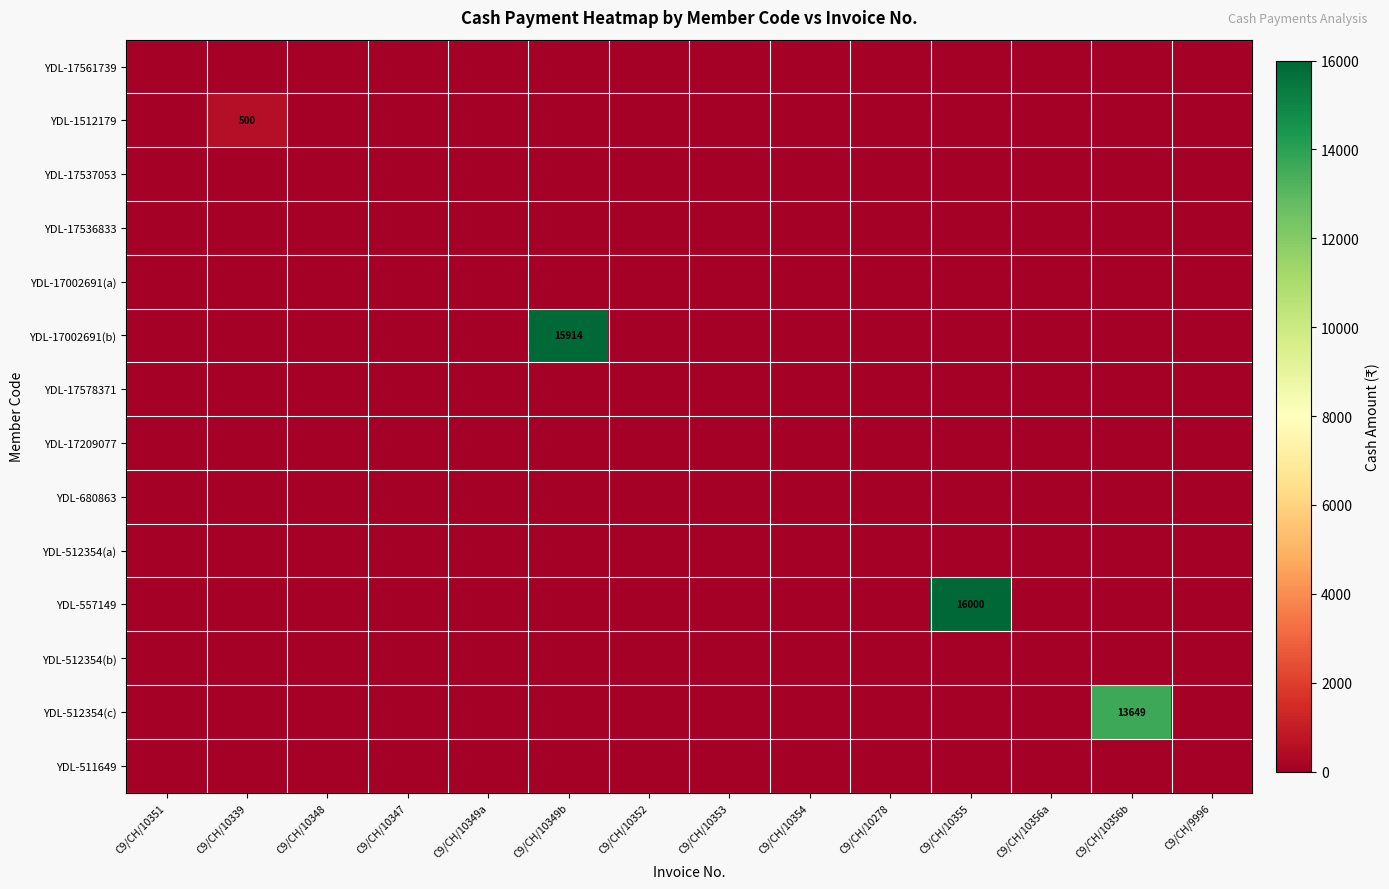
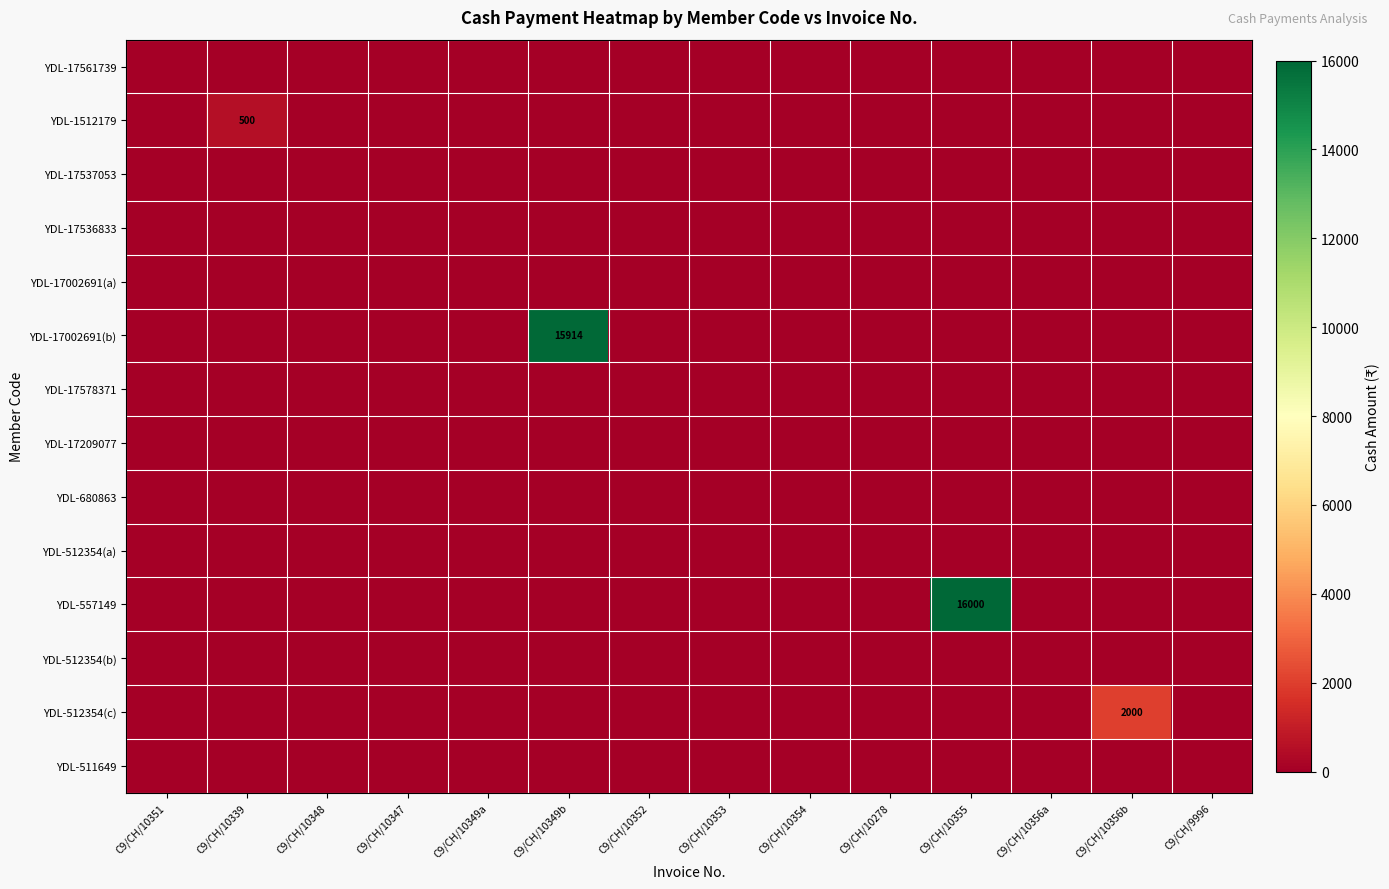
YDL-512354(c), C9/CH/10356b: 13649 -> 2000
